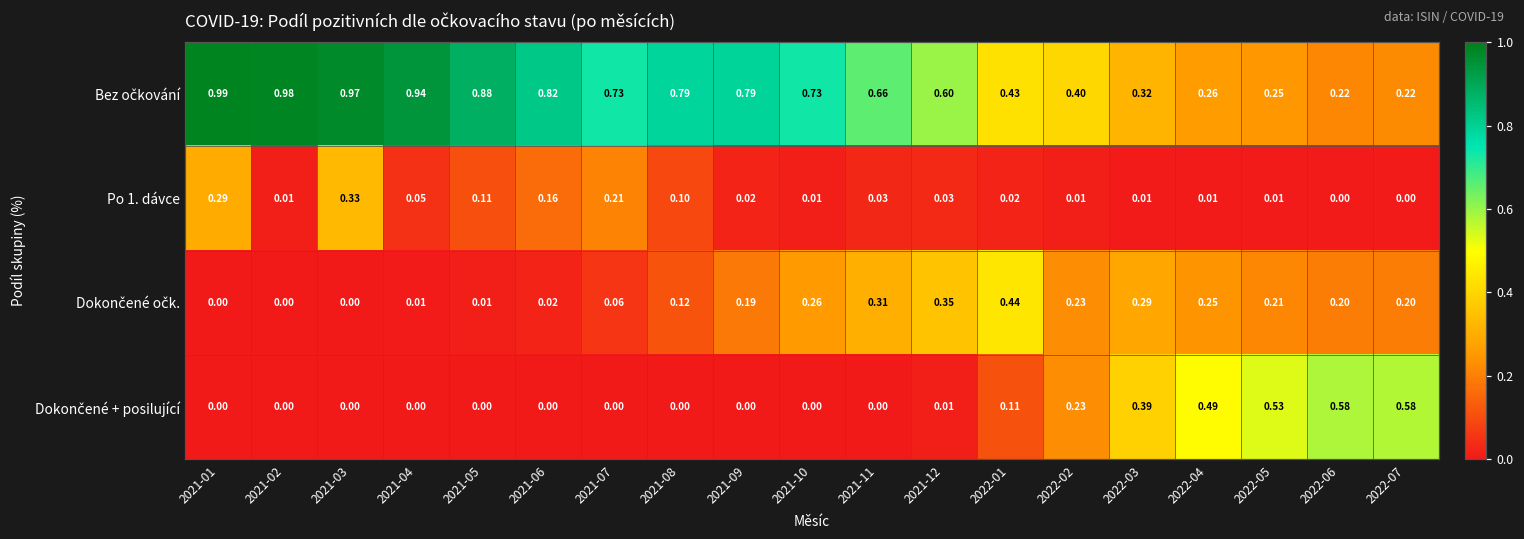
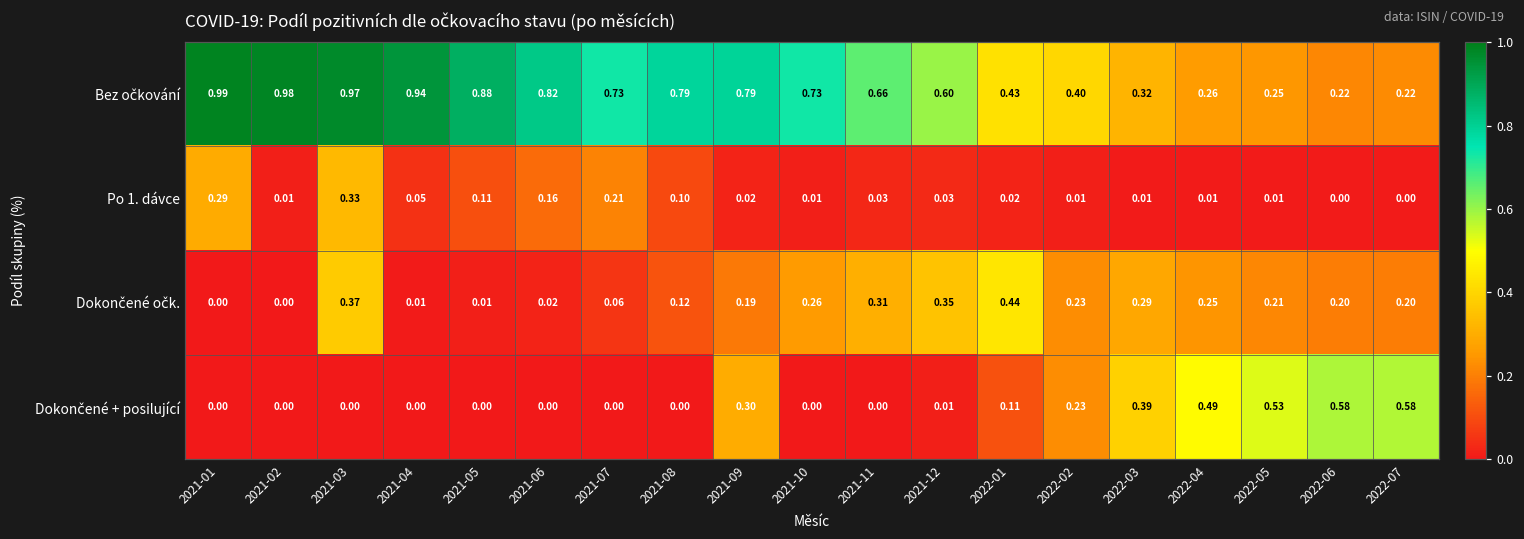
Dokončené očk., 2021-03: 0.00 -> 0.37
Dokončené + posilující, 2021-09: 0.00 -> 0.30
